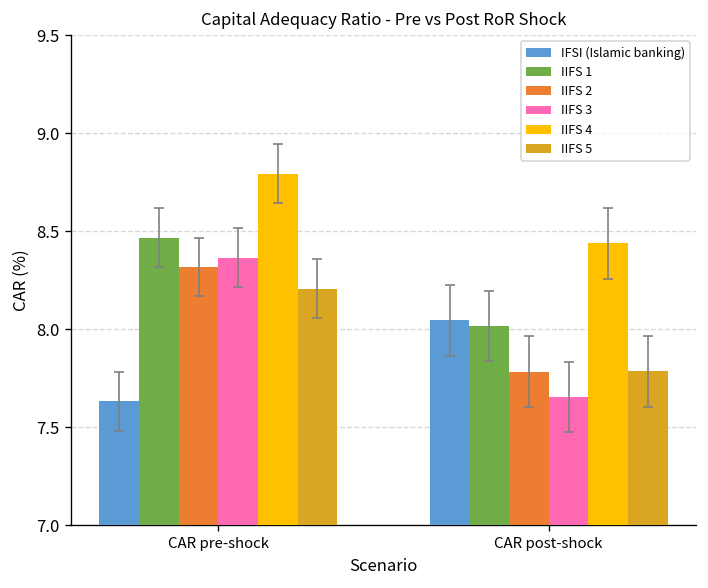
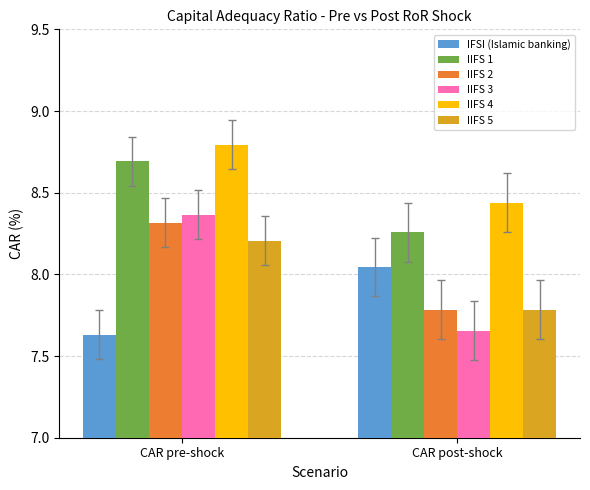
IIFS 1, CAR pre-shock: 8.47 -> 8.69
IIFS 1, CAR post-shock: 8.02 -> 8.26
